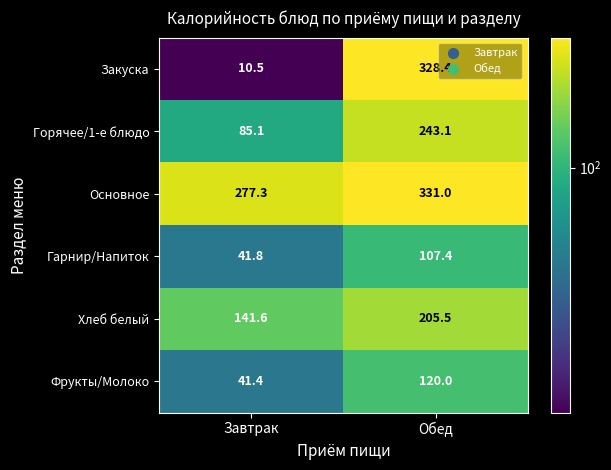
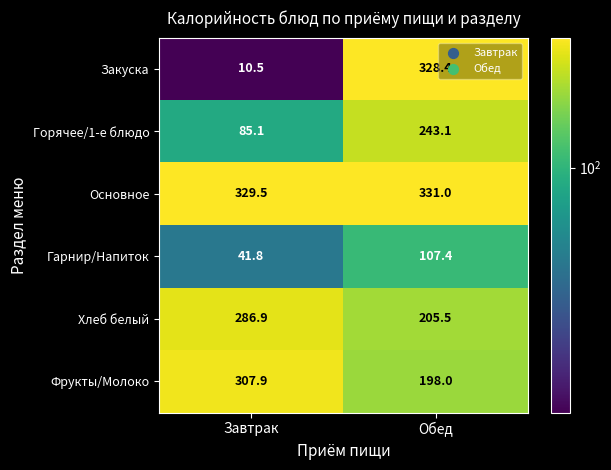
Основное, Завтрак: 277.3 -> 329.5
Хлеб белый, Завтрак: 141.6 -> 286.9
Фрукты/Молоко, Завтрак: 41.4 -> 307.9
Фрукты/Молоко, Обед: 120.0 -> 198.0
